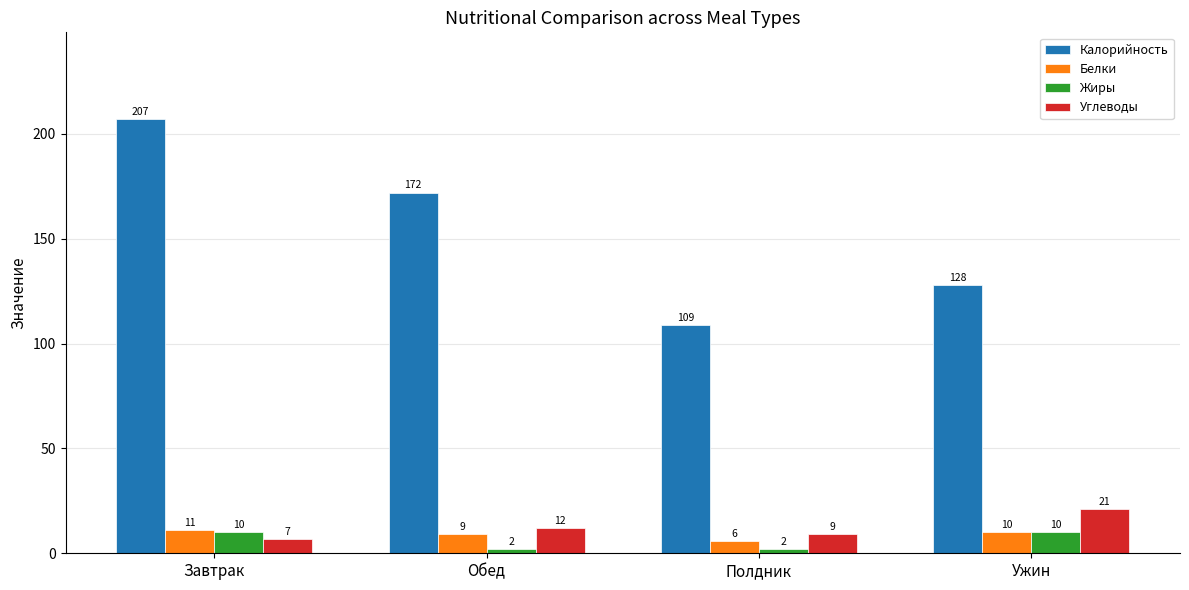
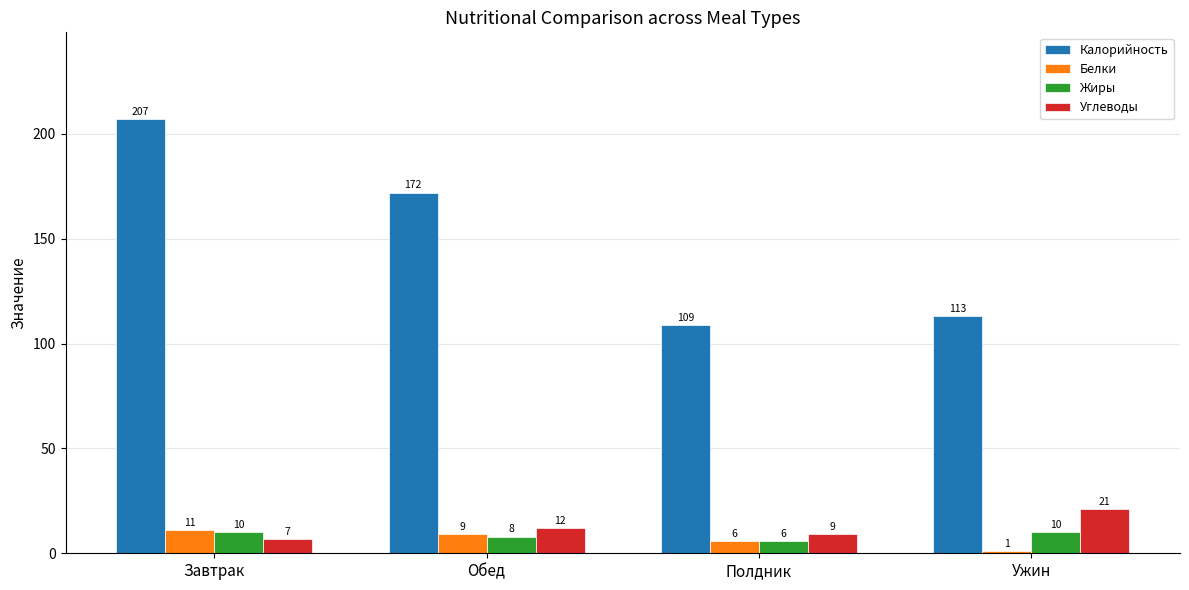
Жиры, Обед: 2 -> 8
Жиры, Полдник: 2 -> 6
Калорийность, Ужин: 128 -> 113
Белки, Ужин: 10 -> 1
